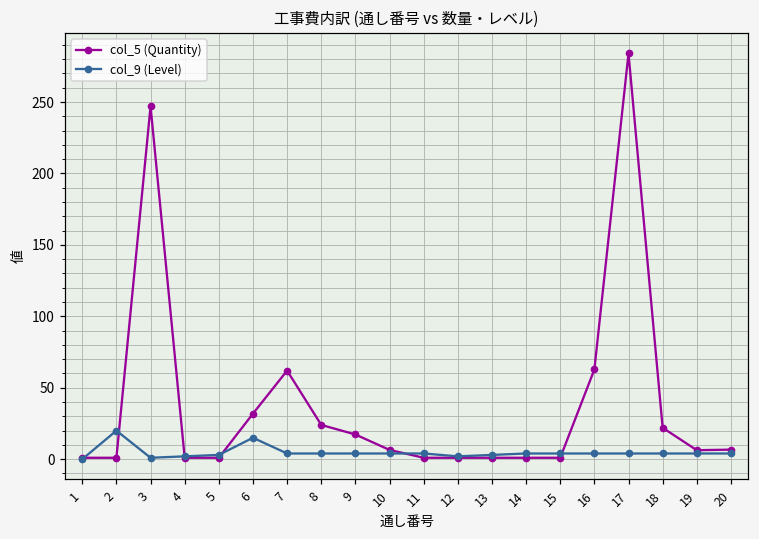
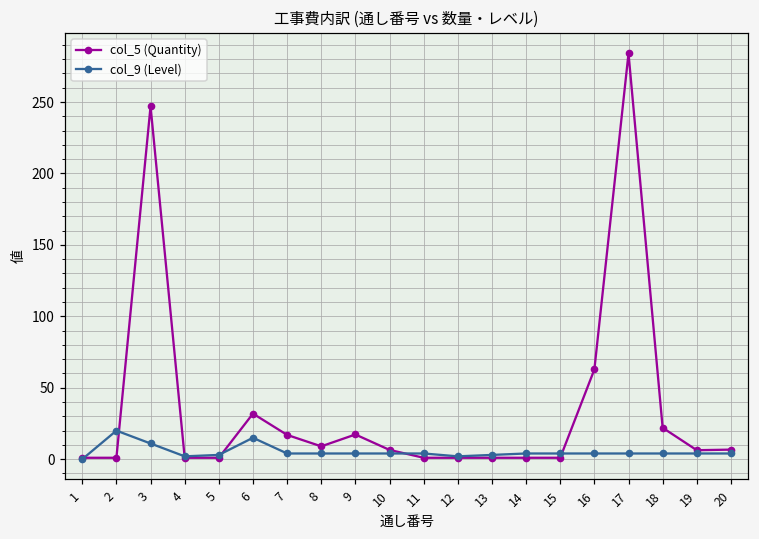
col_9 (Level), 3: 1 -> 11
col_5 (Quantity), 7: 62 -> 17
col_5 (Quantity), 8: 24 -> 9
